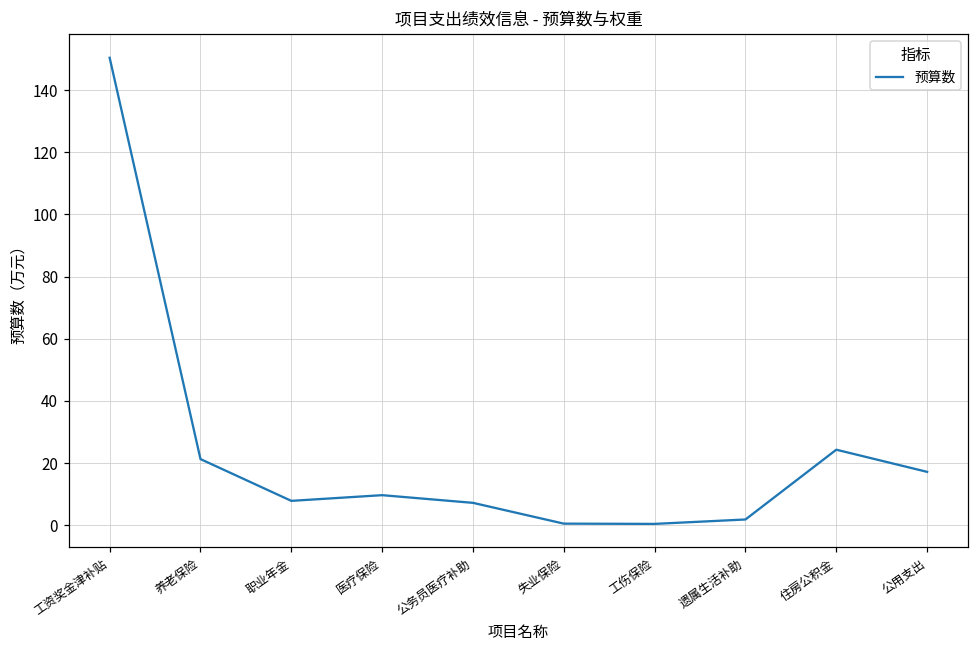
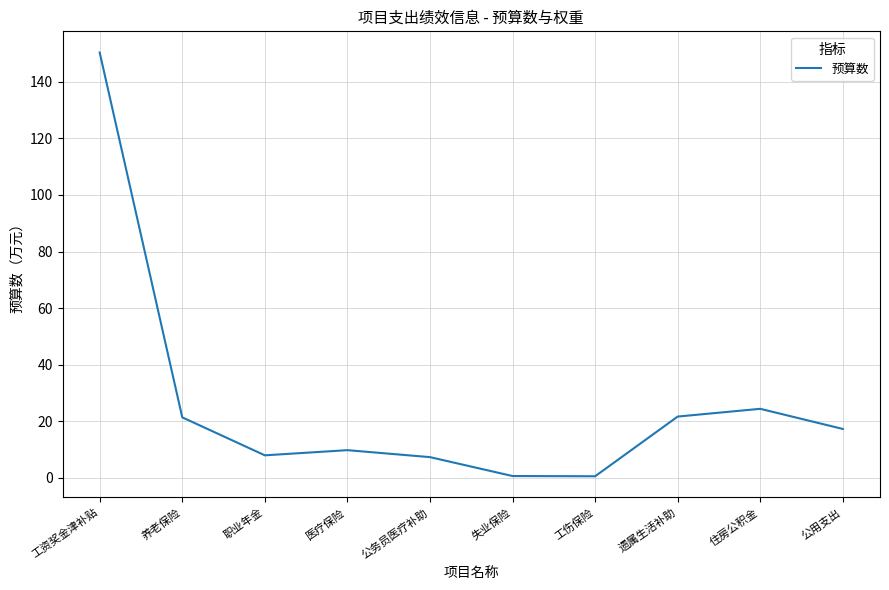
遗属生活补助: 2 -> 22
